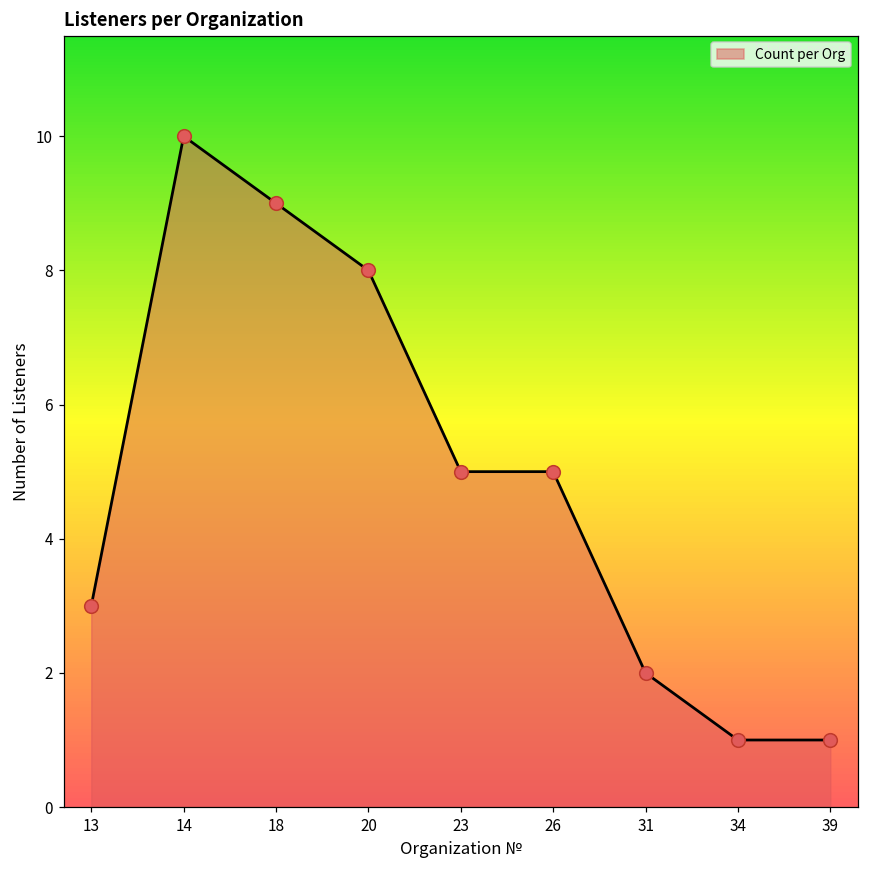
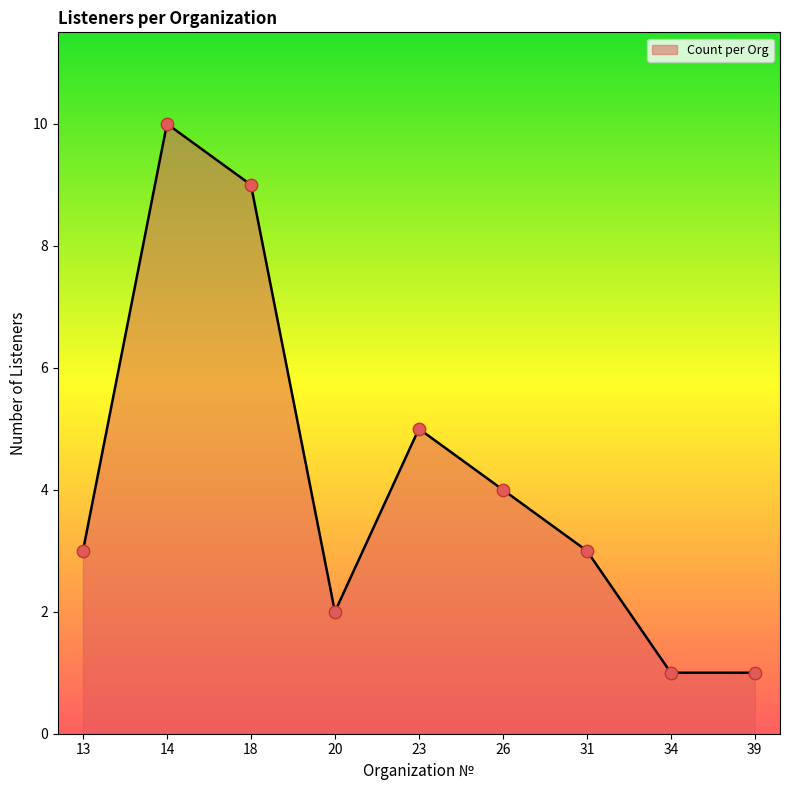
20: 8 -> 2
26: 5 -> 4
31: 2 -> 3
